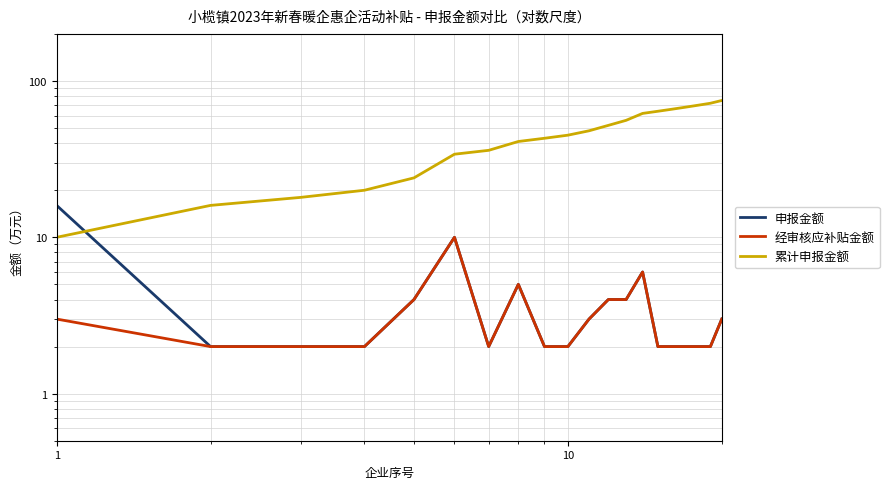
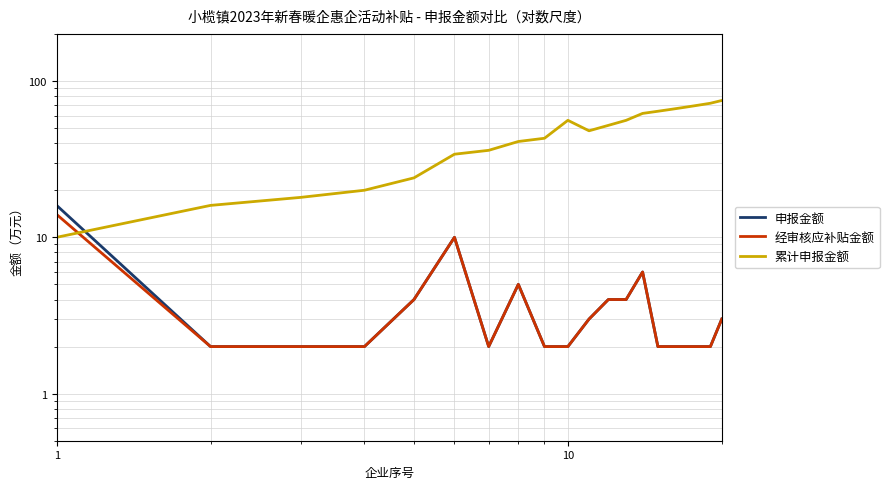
经审核应补贴金额, 1: 3 -> 14
累计申报金额, 10: 45 -> 56
